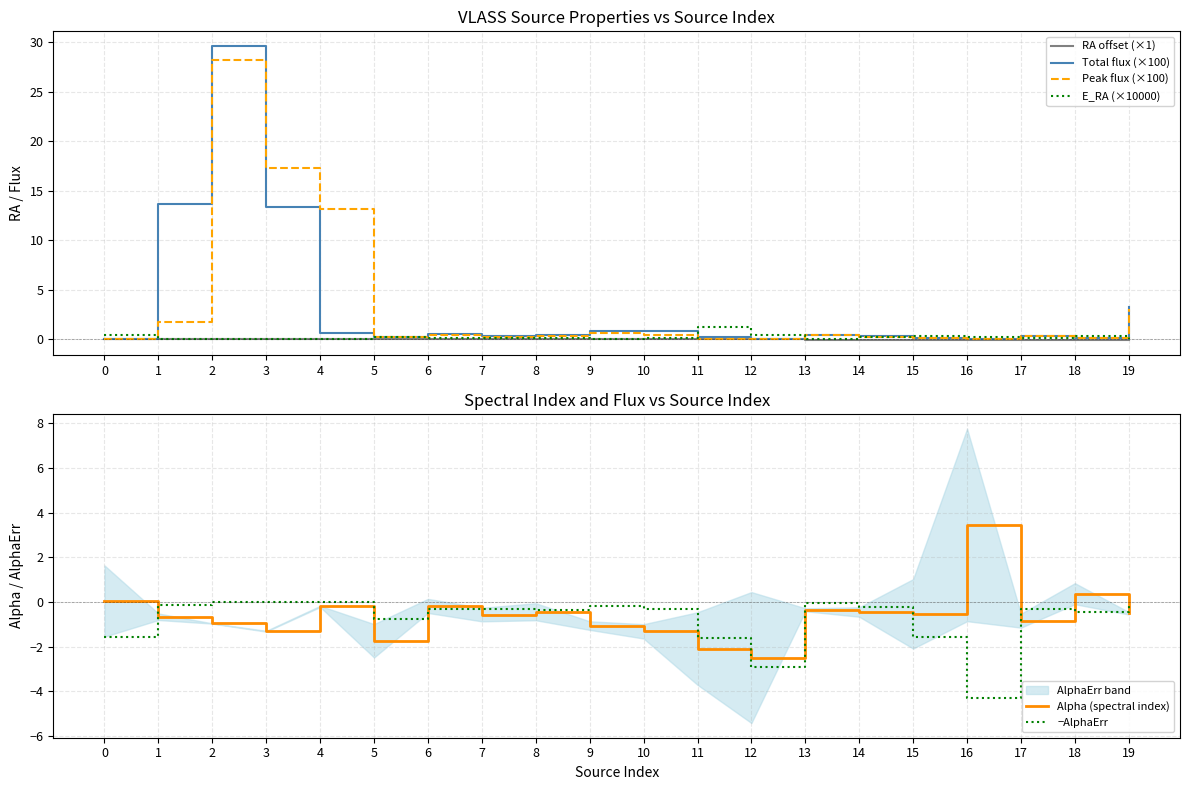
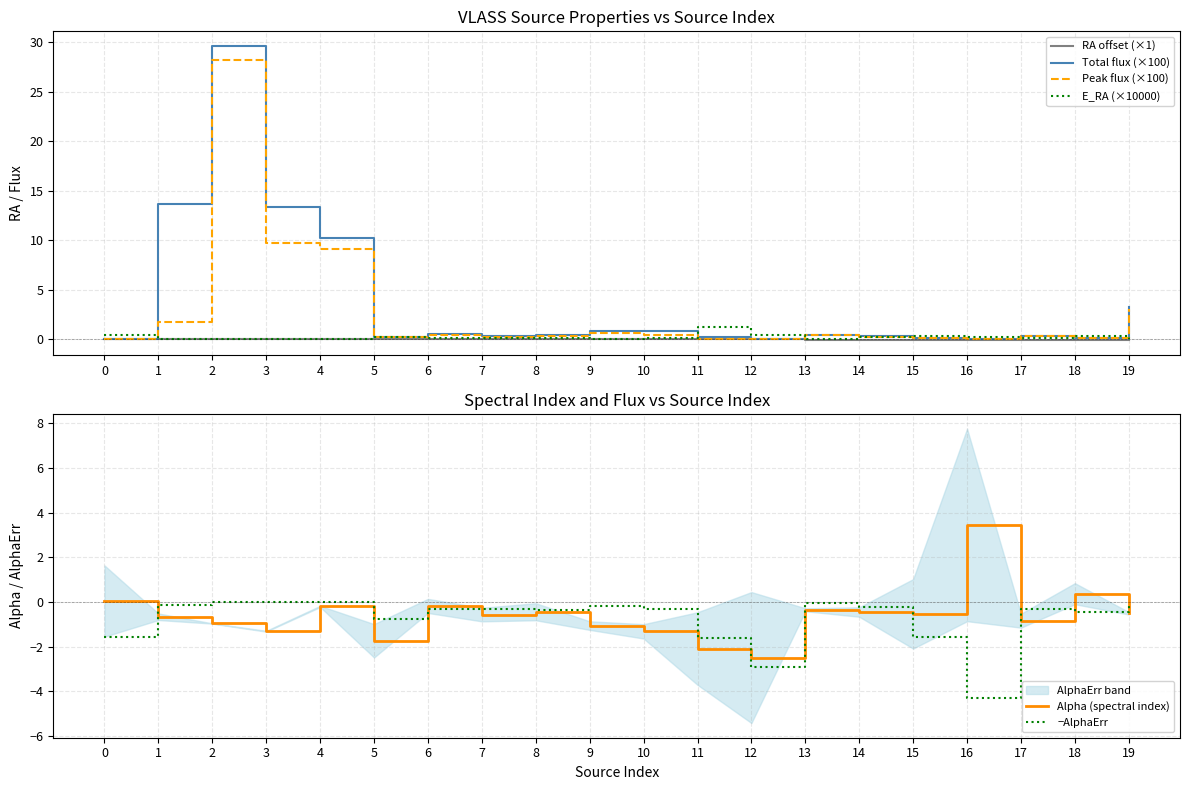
VLASS Source Properties vs Source Index, Peak flux (×100), 3: 17 -> 10
VLASS Source Properties vs Source Index, Total flux (×100), 4: 1 -> 10
VLASS Source Properties vs Source Index, Peak flux (×100), 4: 13 -> 9
